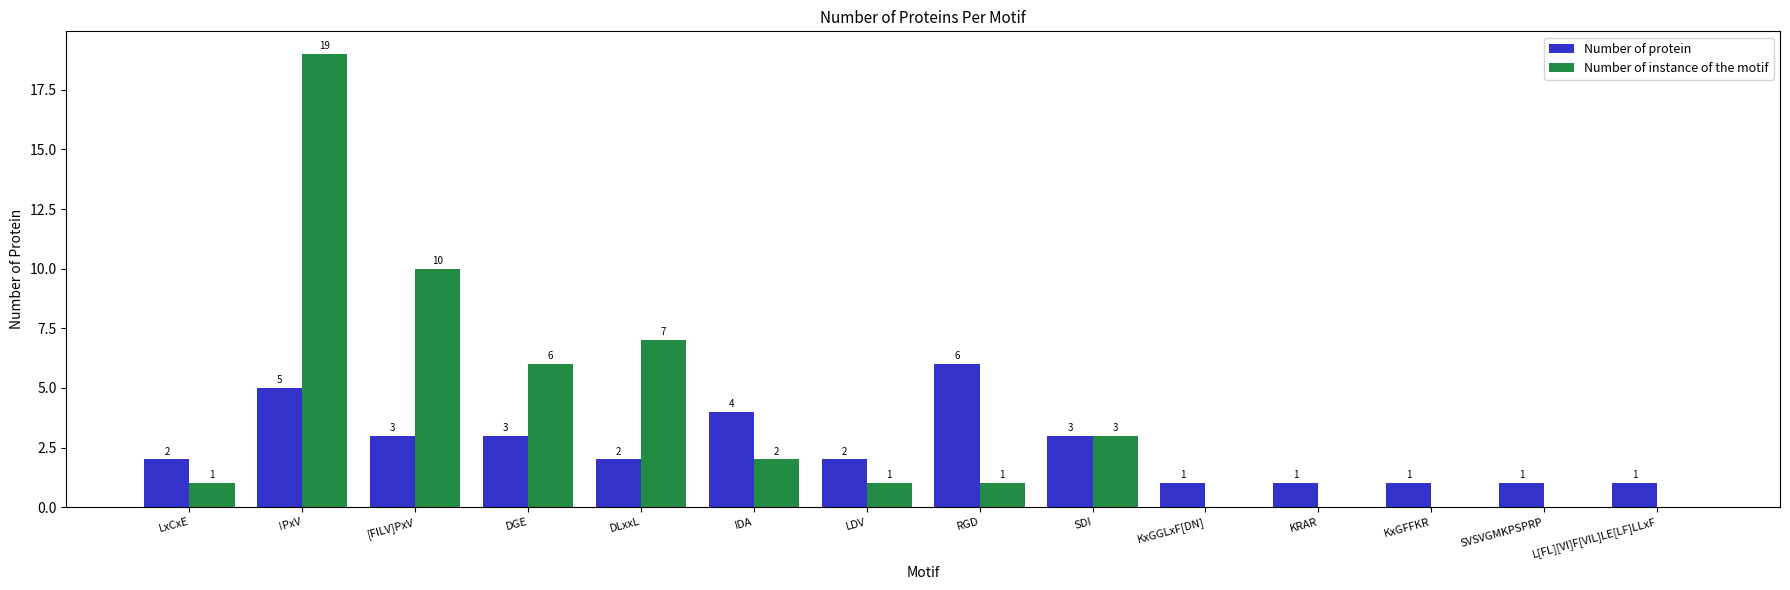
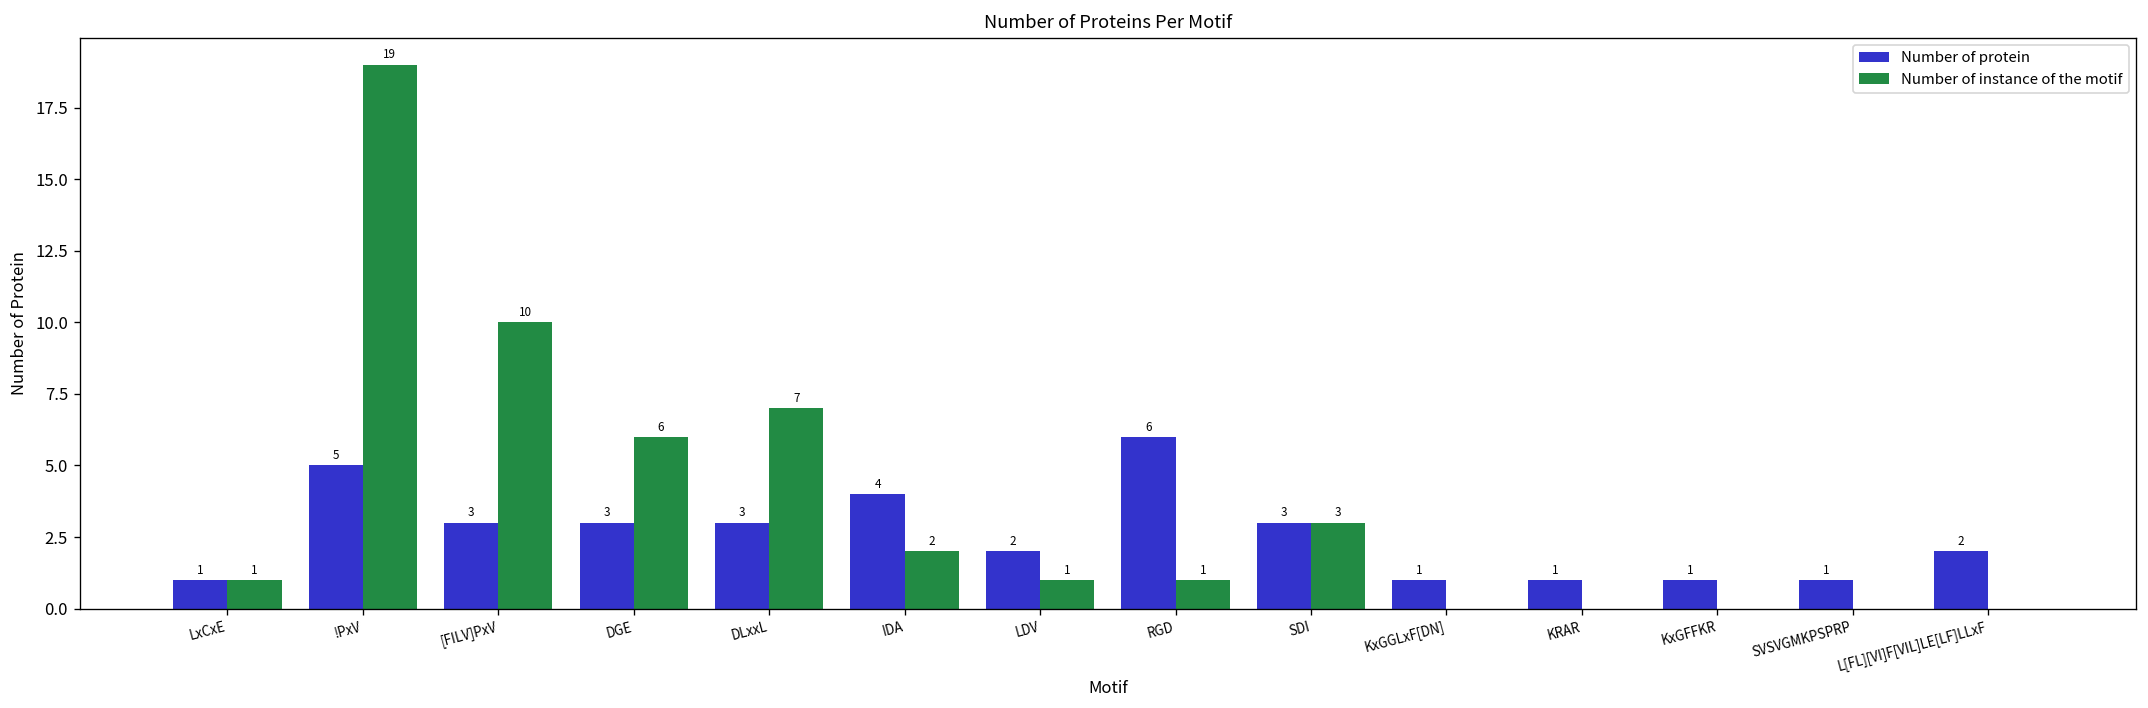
Number of protein, LxCxE: 2 -> 1
Number of protein, DLxxL: 2 -> 3
Number of protein, L[FL][VI]F[VIL]LE[LF]LLxF: 1 -> 2
